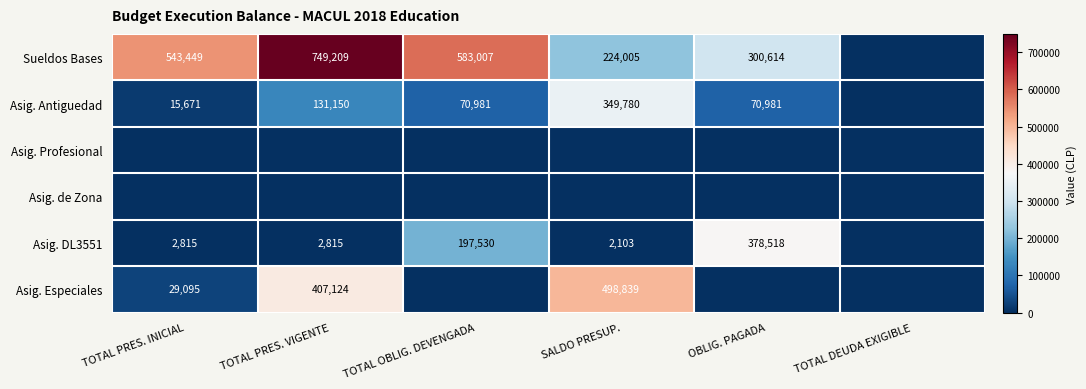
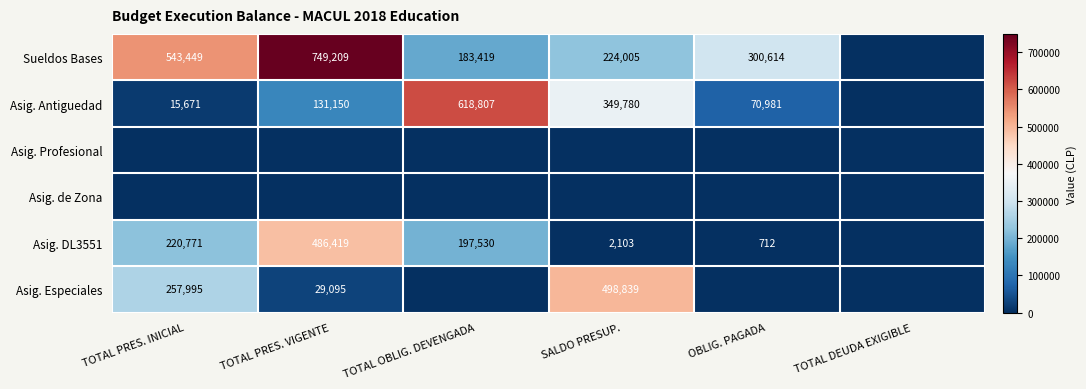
Sueldos Bases, TOTAL OBLIG. DEVENGADA: 583,007 -> 183,419
Asig. Antiguedad, TOTAL OBLIG. DEVENGADA: 70,981 -> 618,807
Asig. DL3551, TOTAL PRES. INICIAL: 2,815 -> 220,771
Asig. DL3551, TOTAL PRES. VIGENTE: 2,815 -> 486,419
Asig. DL3551, OBLIG. PAGADA: 378,518 -> 712
Asig. Especiales, TOTAL PRES. INICIAL: 29,095 -> 257,995
Asig. Especiales, TOTAL PRES. VIGENTE: 407,124 -> 29,095
